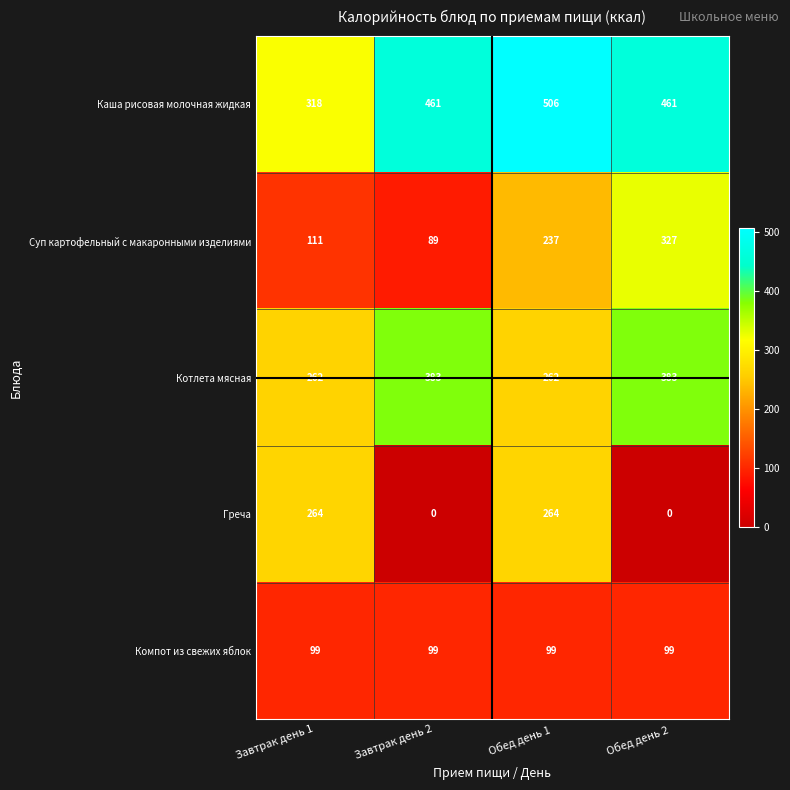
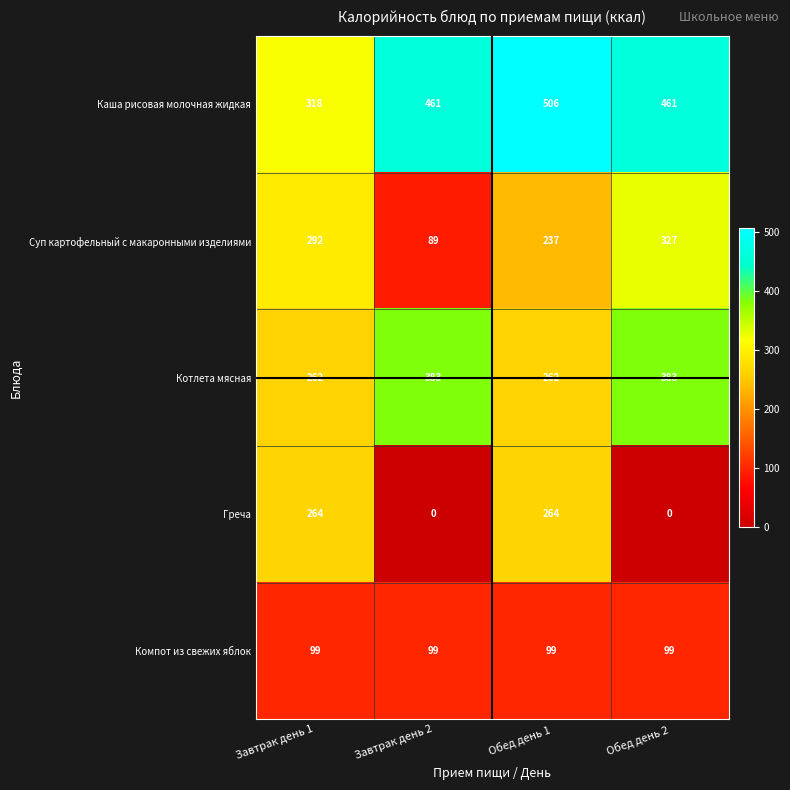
Суп картофельный с макаронными изделиями, Завтрак день 1: 111 -> 292
